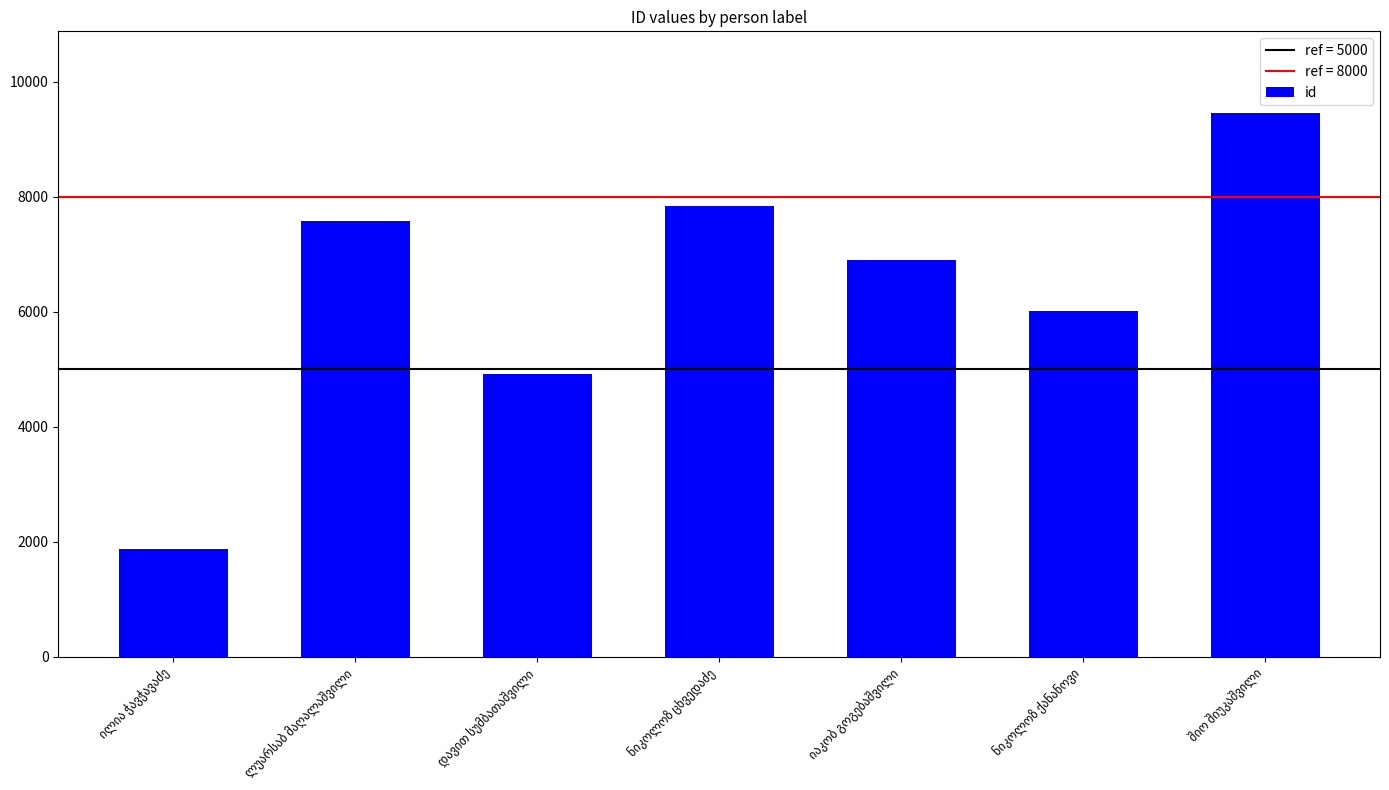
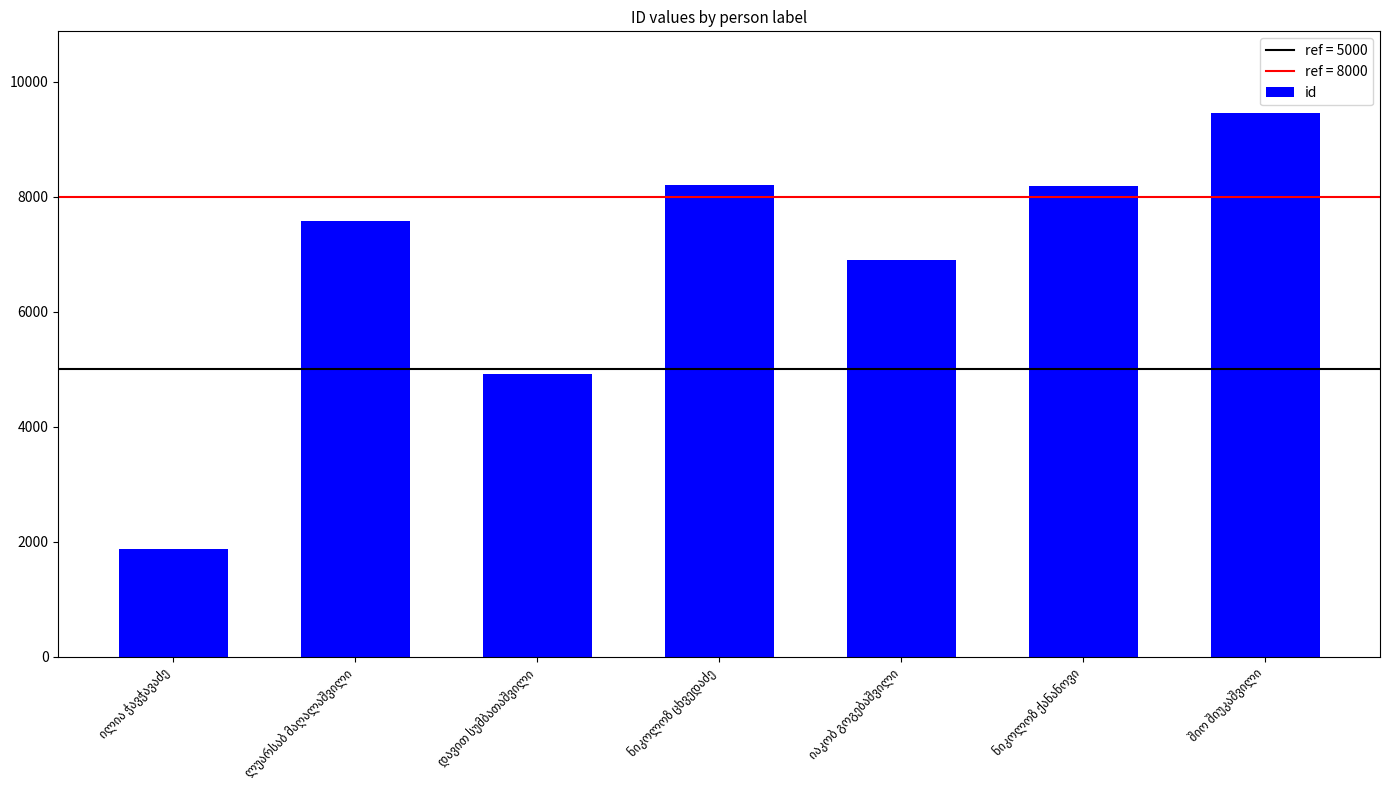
ნიკოლოზ ცხვედაძე: 7800 -> 8200
ნიკოლოზ ქანანოვი: 6000 -> 8200
